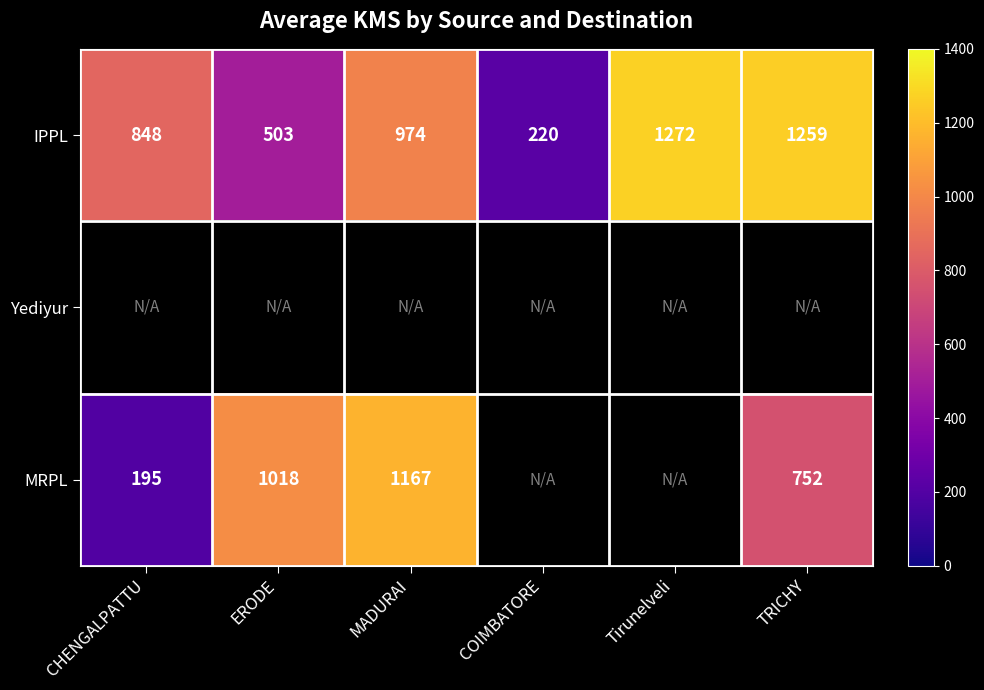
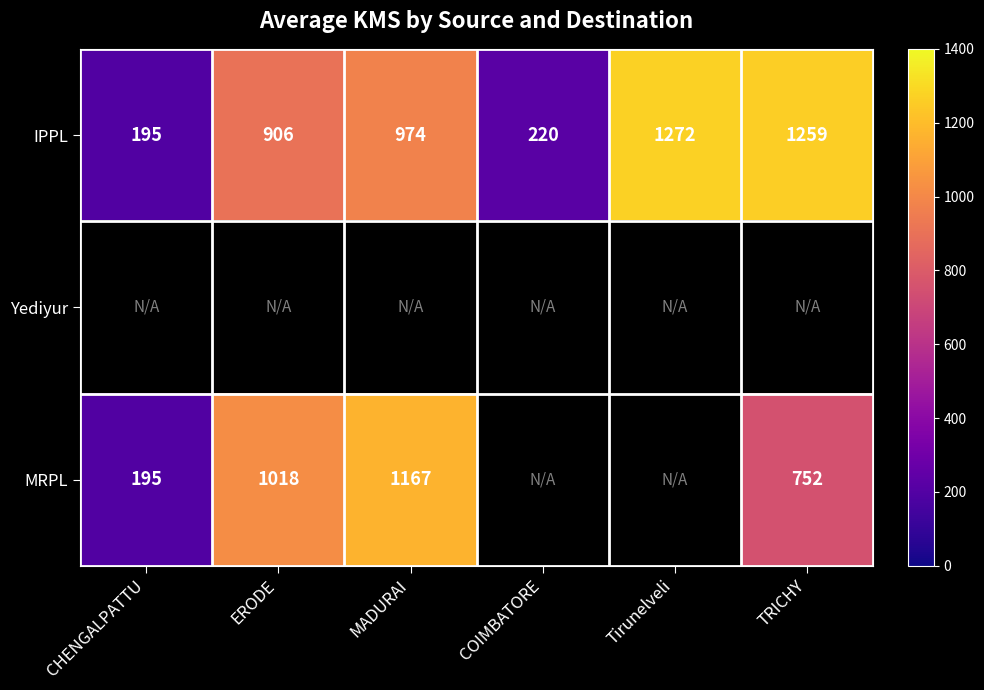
IPPL, CHENGALPATTU: 848 -> 195
IPPL, ERODE: 503 -> 906
